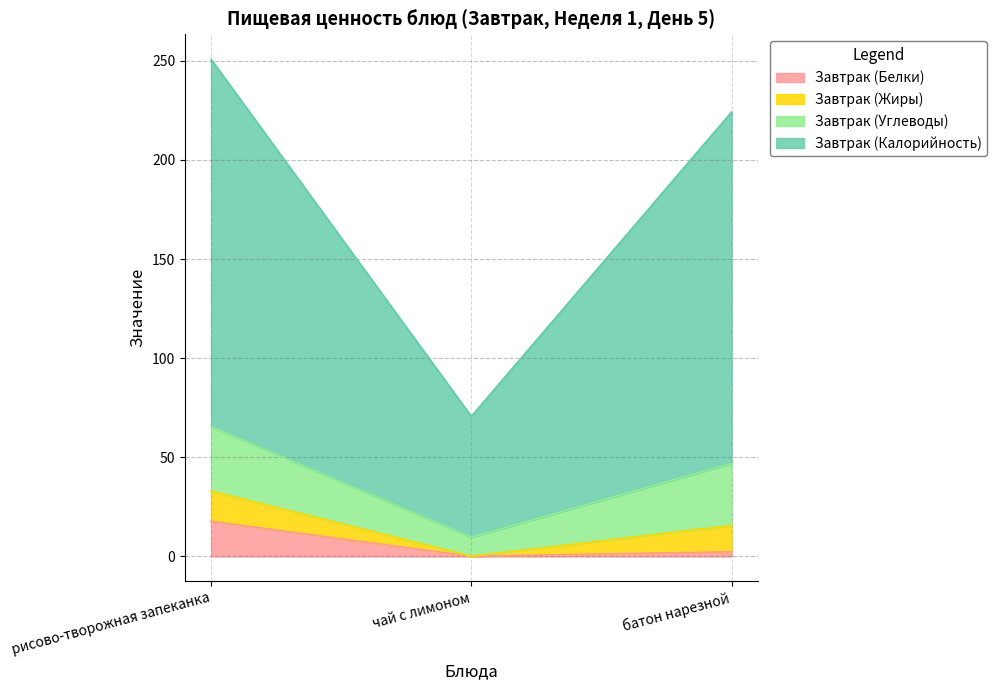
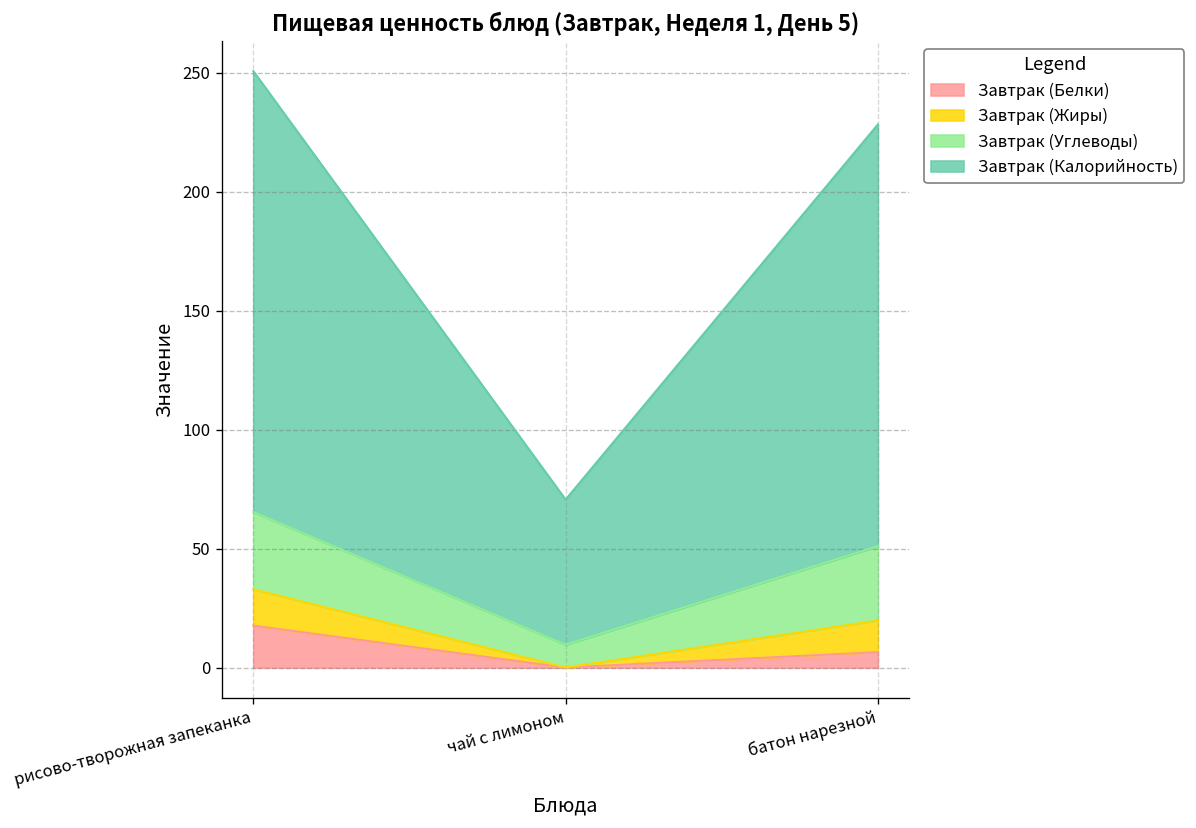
Завтрак (Белки), батон нарезной: 2 -> 7
